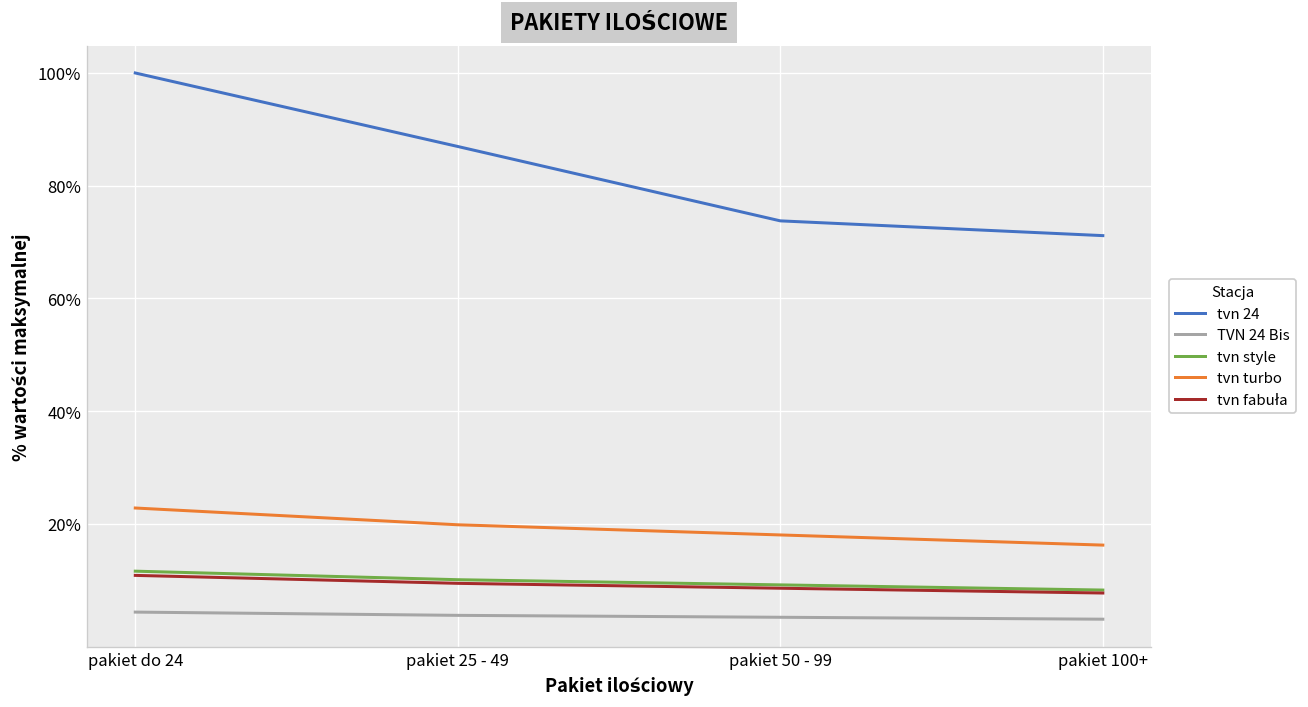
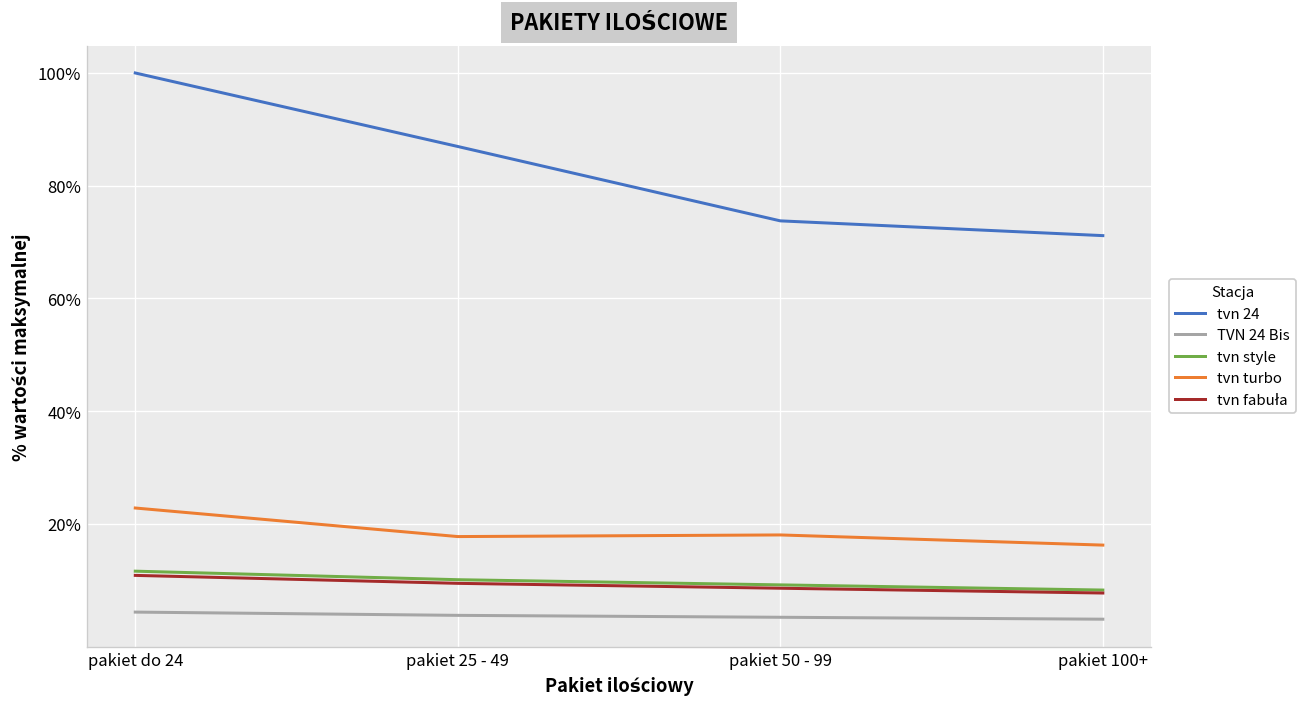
tvn turbo, pakiet 25 - 49: 20% -> 18%
